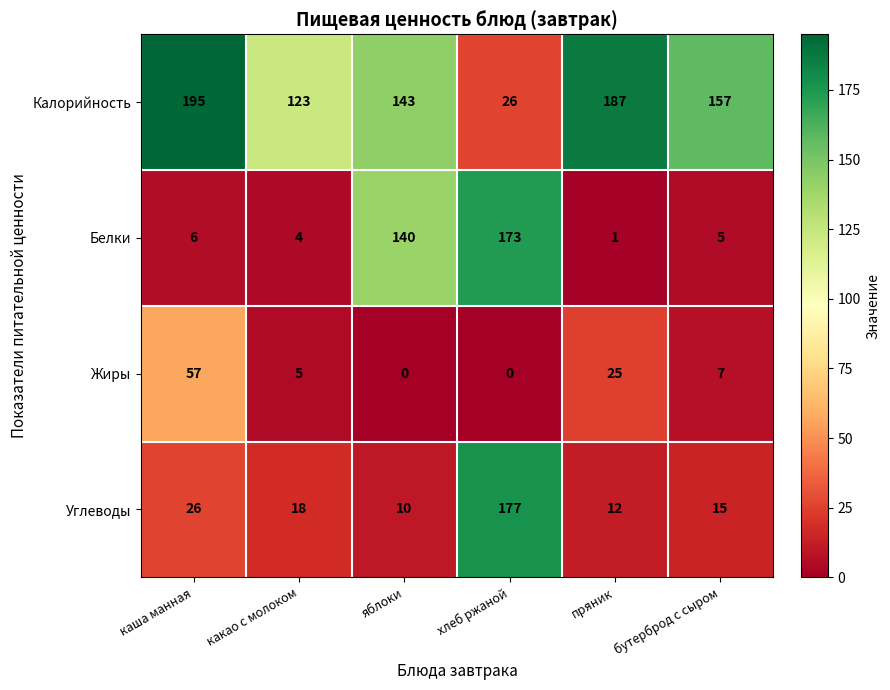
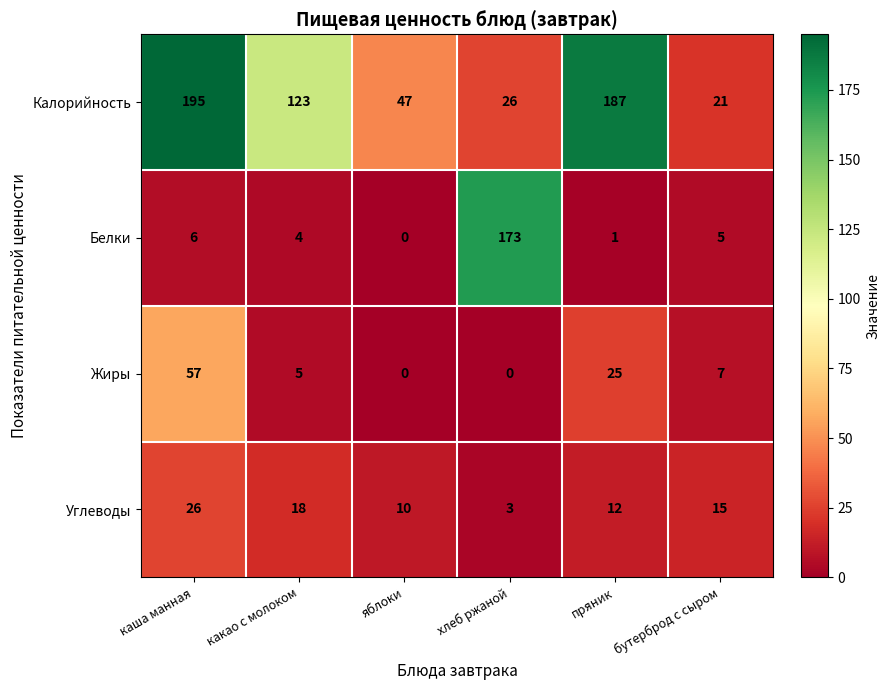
Калорийность, яблоки: 143 -> 47
Калорийность, бутерброд с сыром: 157 -> 21
Белки, яблоки: 140 -> 0
Углеводы, хлеб ржаной: 177 -> 3
